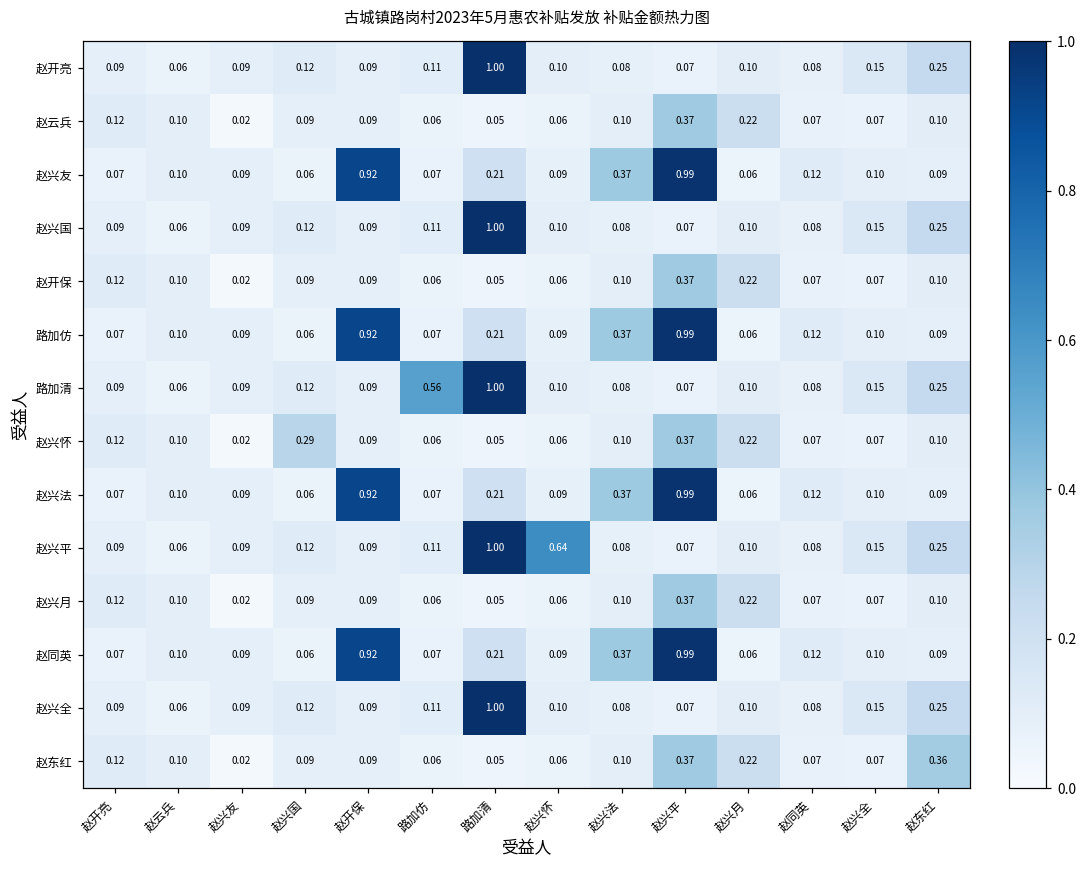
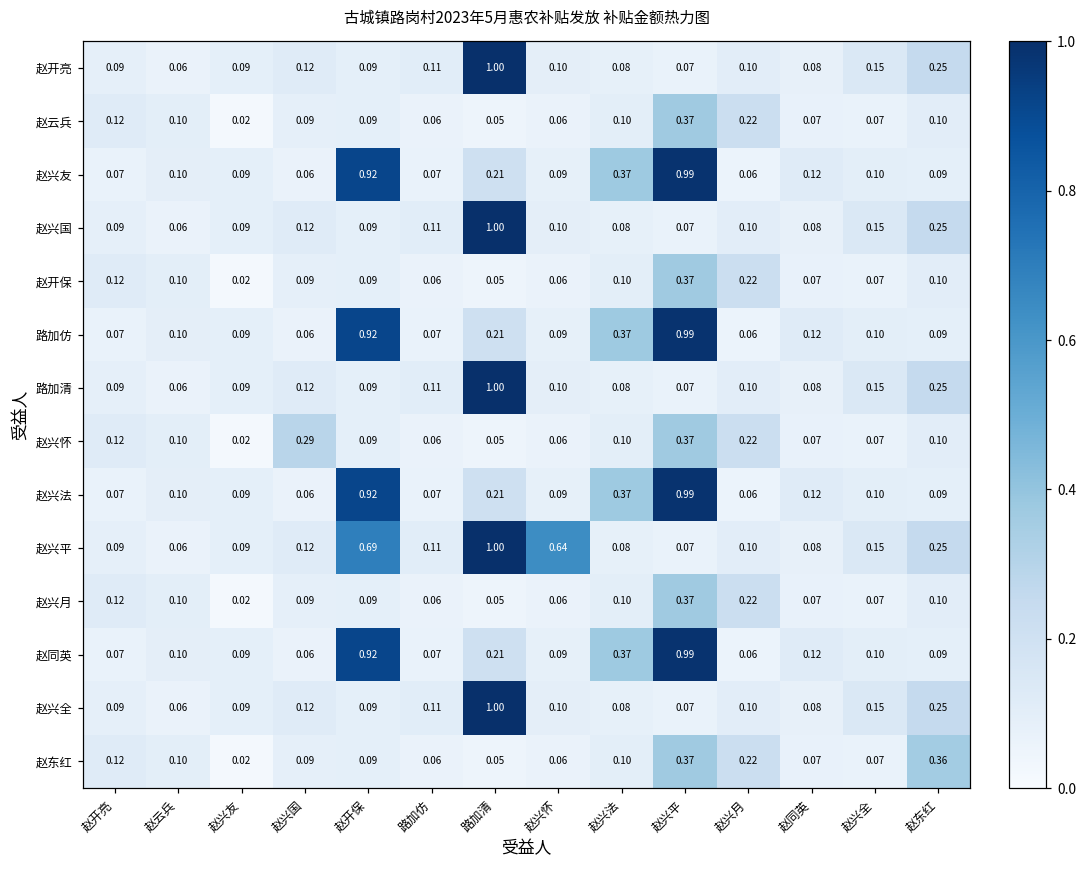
路加清, 路加仿: 0.56 -> 0.11
赵兴平, 赵开保: 0.09 -> 0.69
